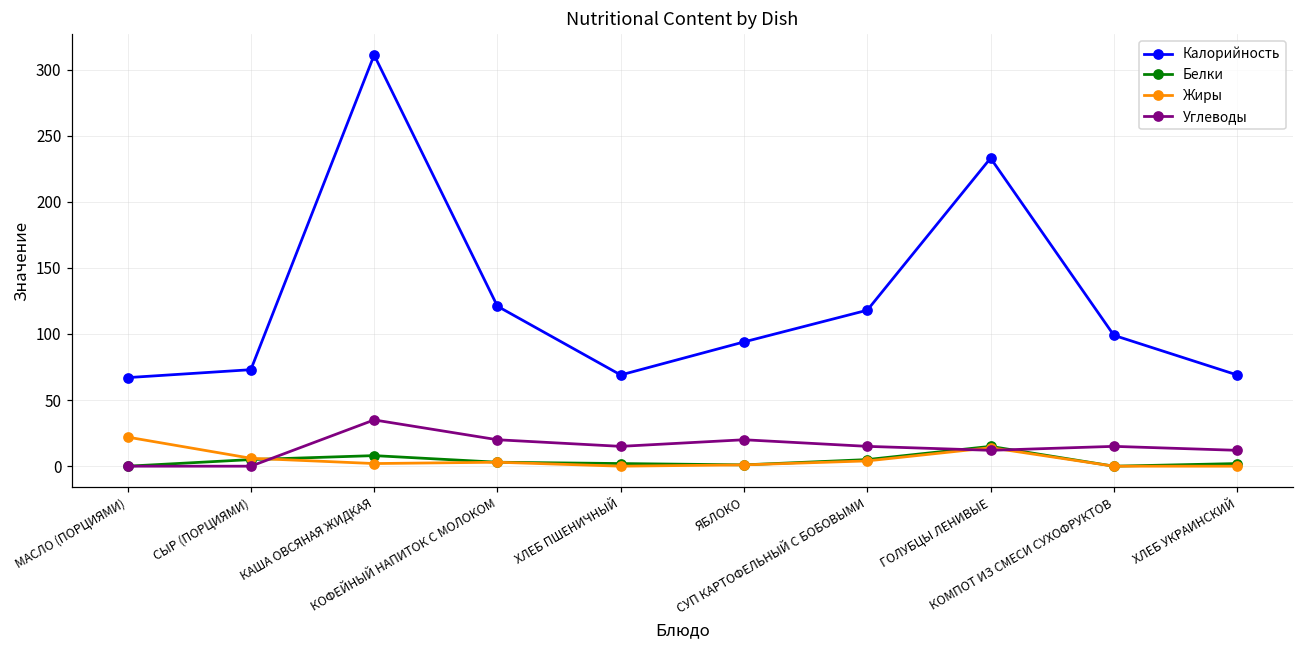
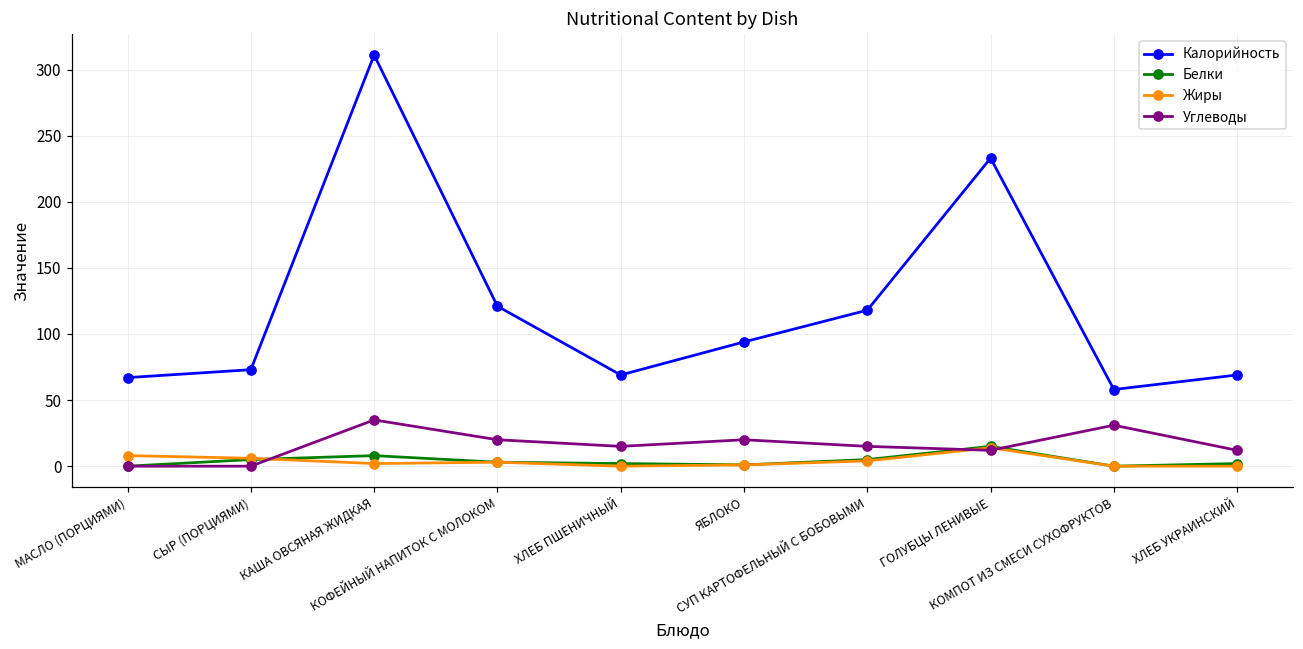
Жиры, МАСЛО (ПОРЦИЯМИ): 22 -> 8
Калорийность, КОМПОТ ИЗ СМЕСИ СУХОФРУКТОВ: 99 -> 58
Углеводы, КОМПОТ ИЗ СМЕСИ СУХОФРУКТОВ: 15 -> 31
